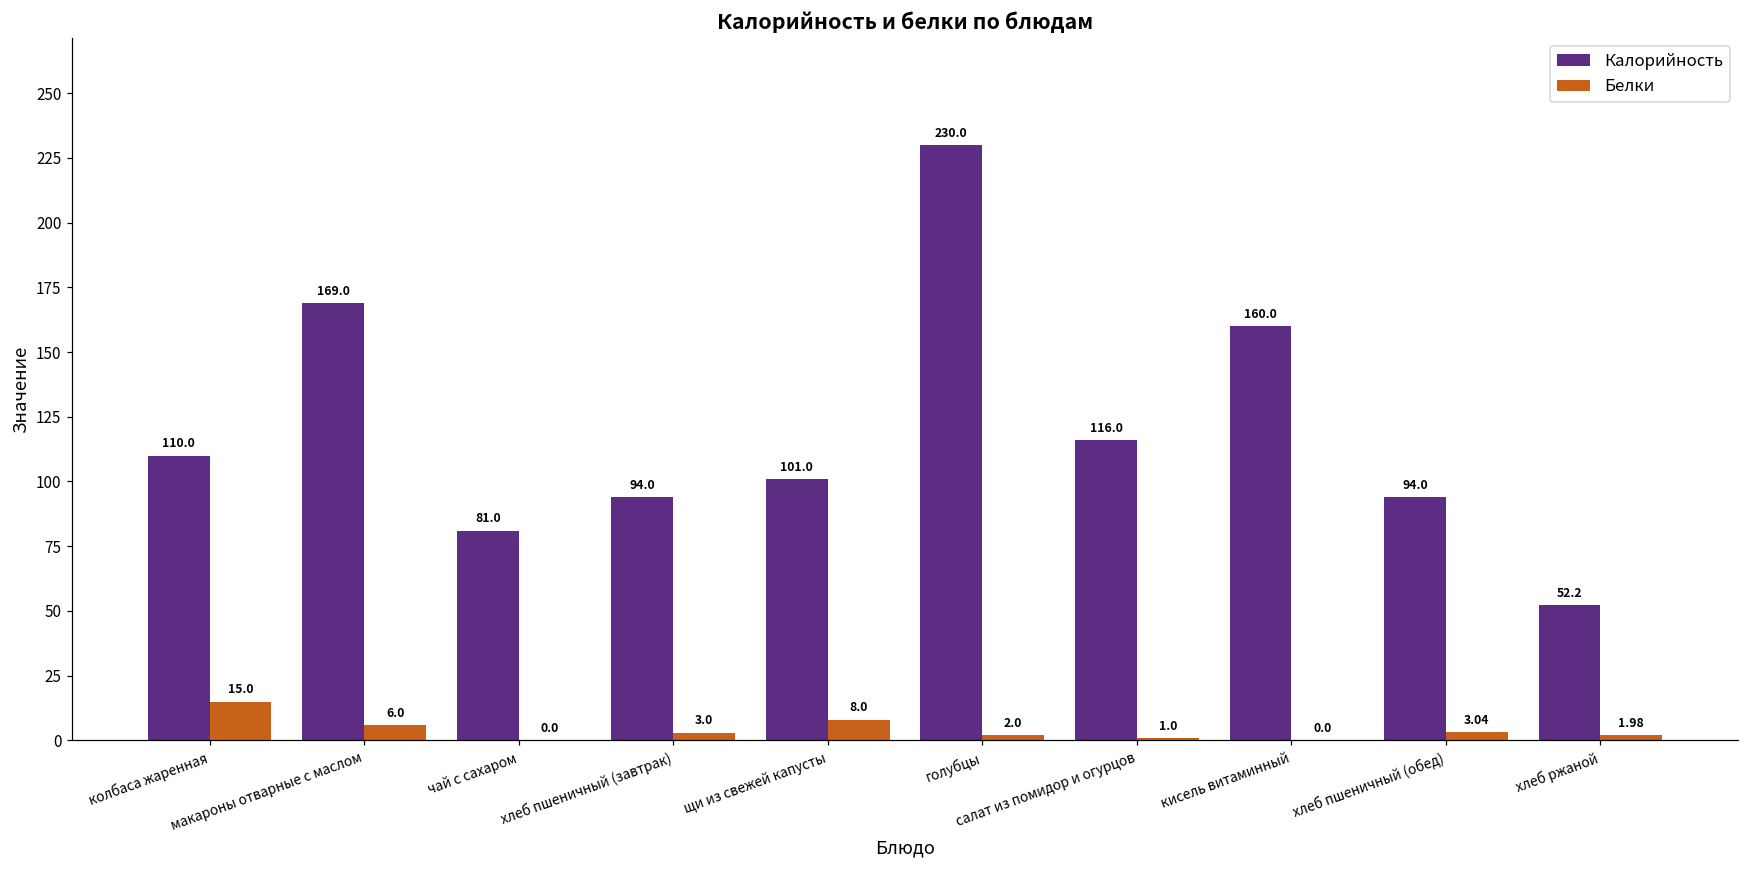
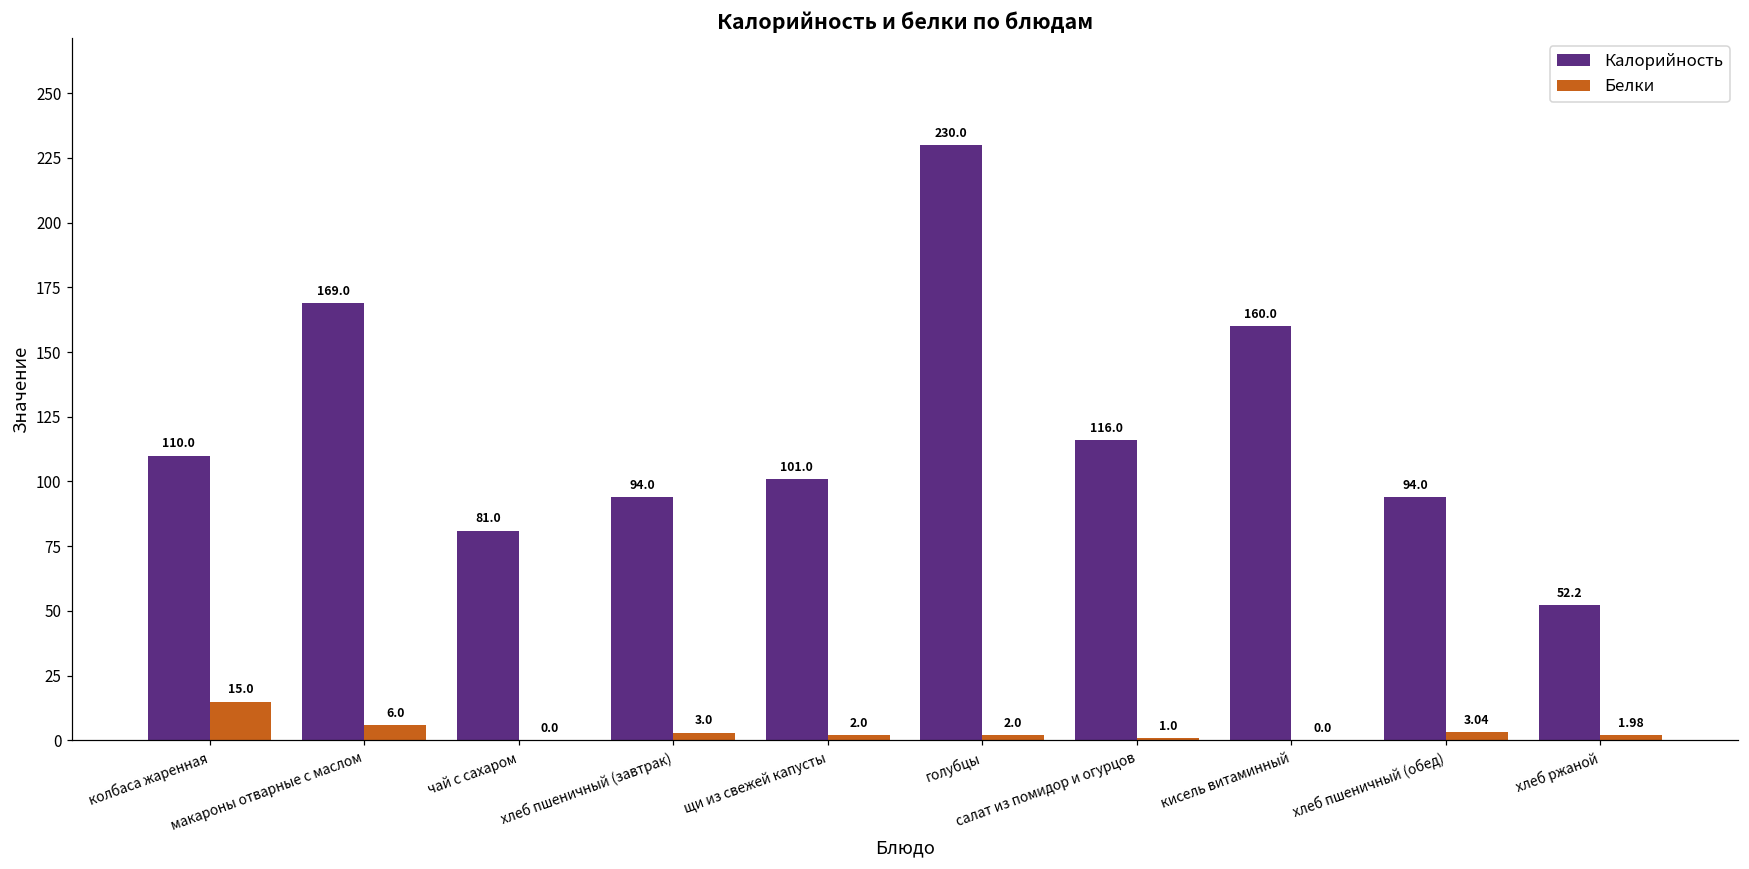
Белки, щи из свежей капусты: 8.0 -> 2.0
